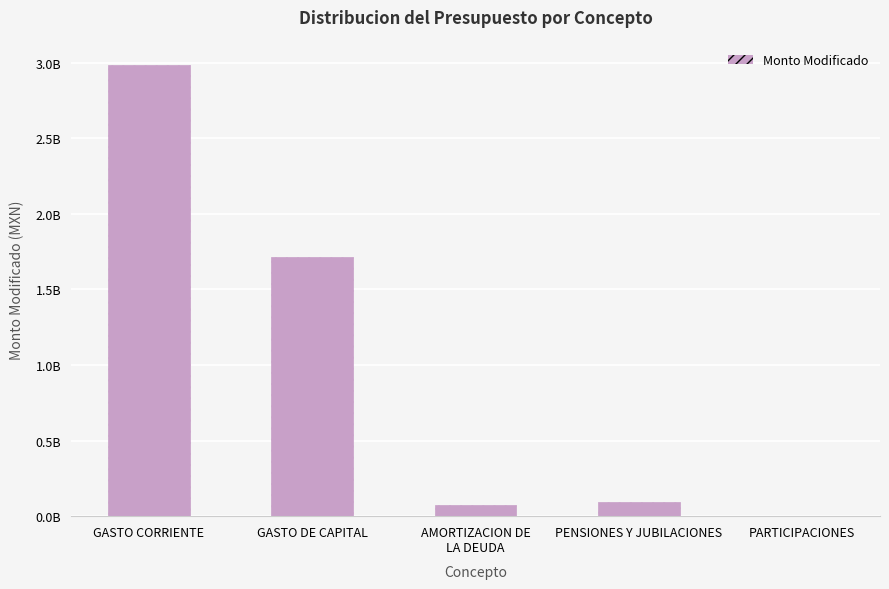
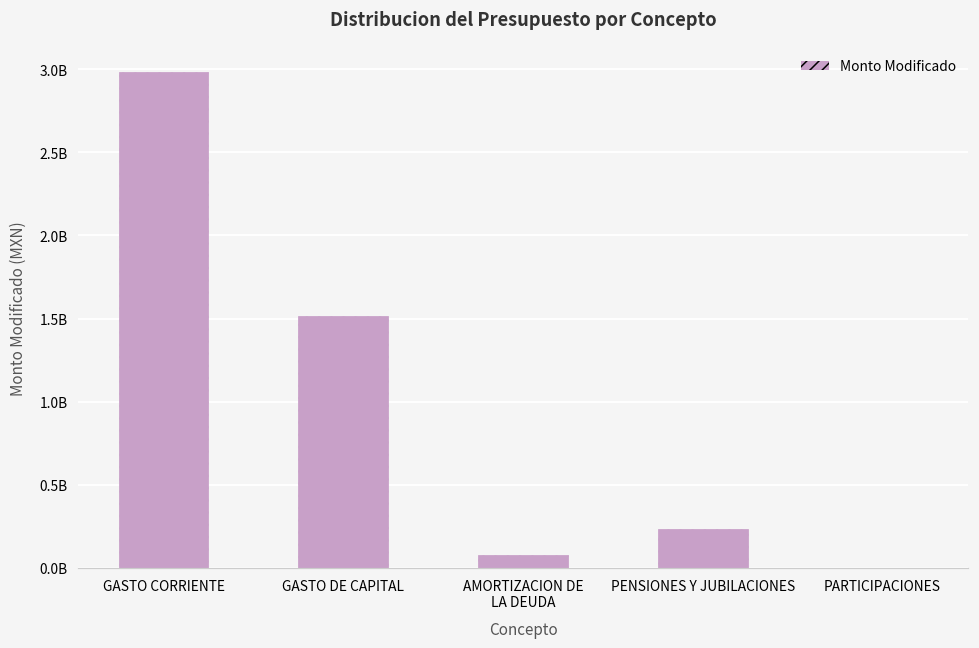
GASTO DE CAPITAL: 1720000000 -> 1510000000
PENSIONES Y JUBILACIONES: 90000000 -> 230000000
